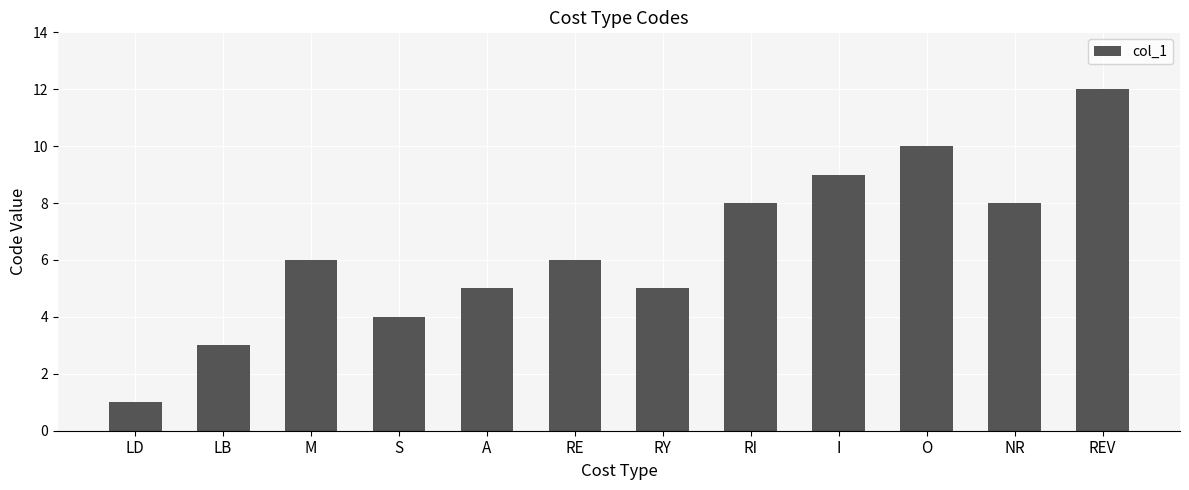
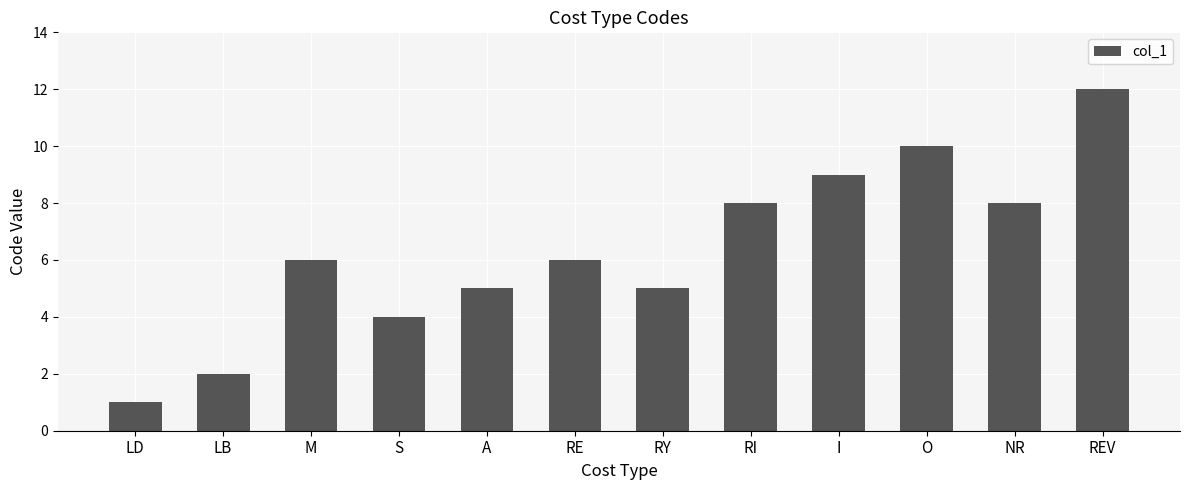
LB: 3 -> 2
